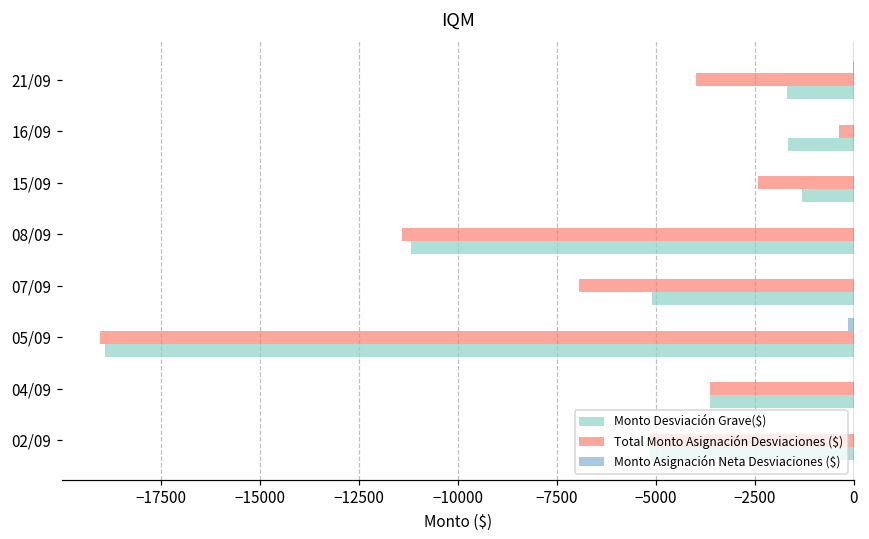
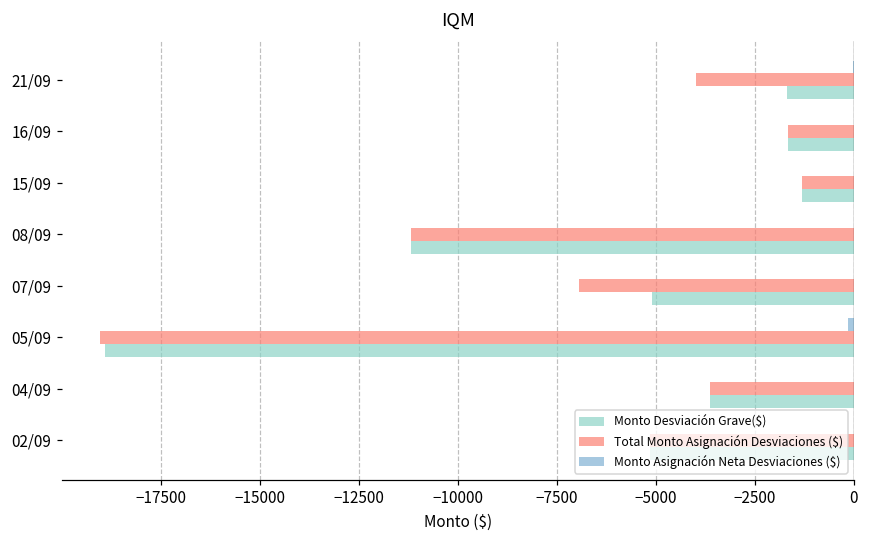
Total Monto Asignación Desviaciones ($), 16/09: -400 -> -1700
Total Monto Asignación Desviaciones ($), 15/09: -2400 -> -1300
Total Monto Asignación Desviaciones ($), 08/09: -11400 -> -11200
